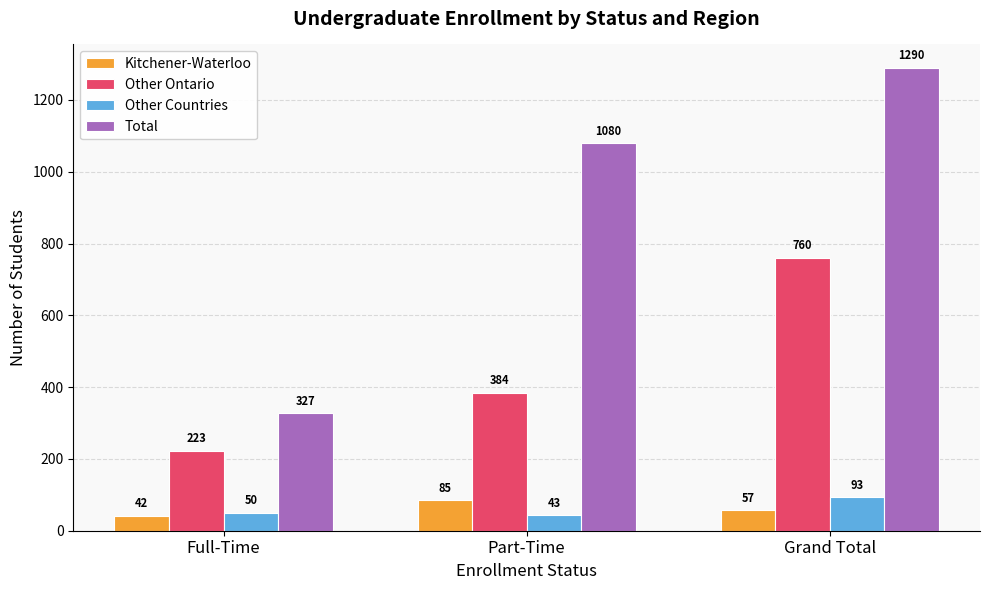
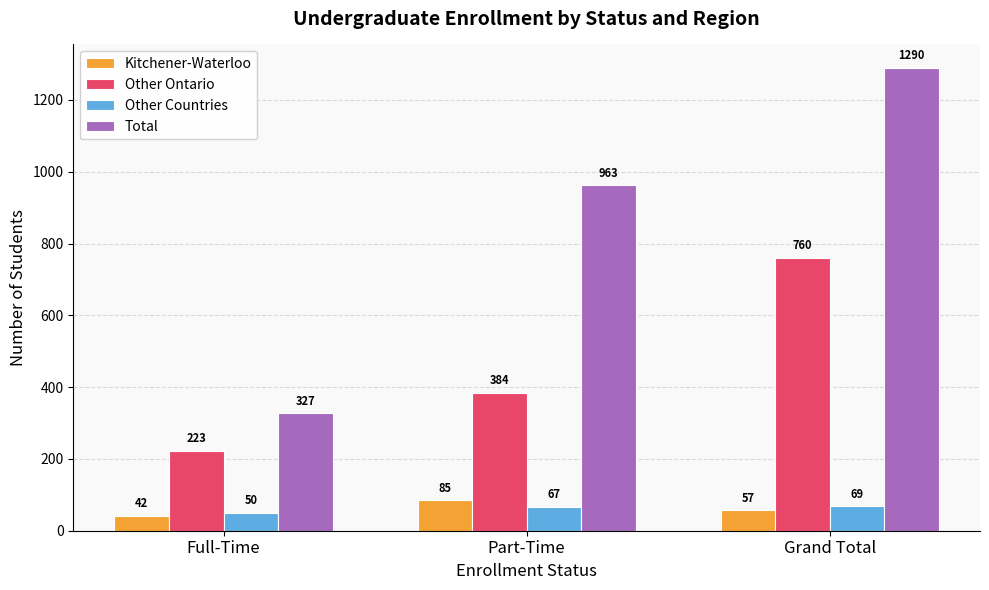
Other Countries, Part-Time: 43 -> 67
Total, Part-Time: 1080 -> 963
Other Countries, Grand Total: 93 -> 69
